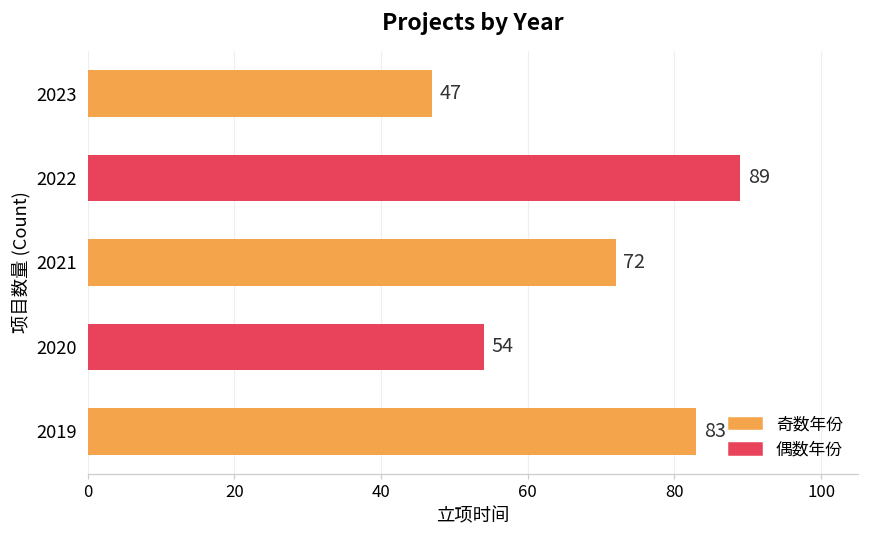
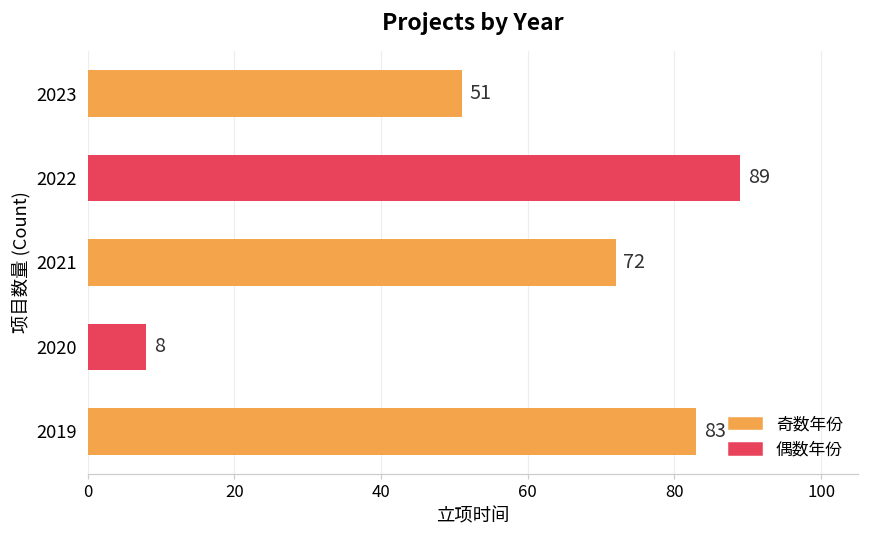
2023: 47 -> 51
2020: 54 -> 8
